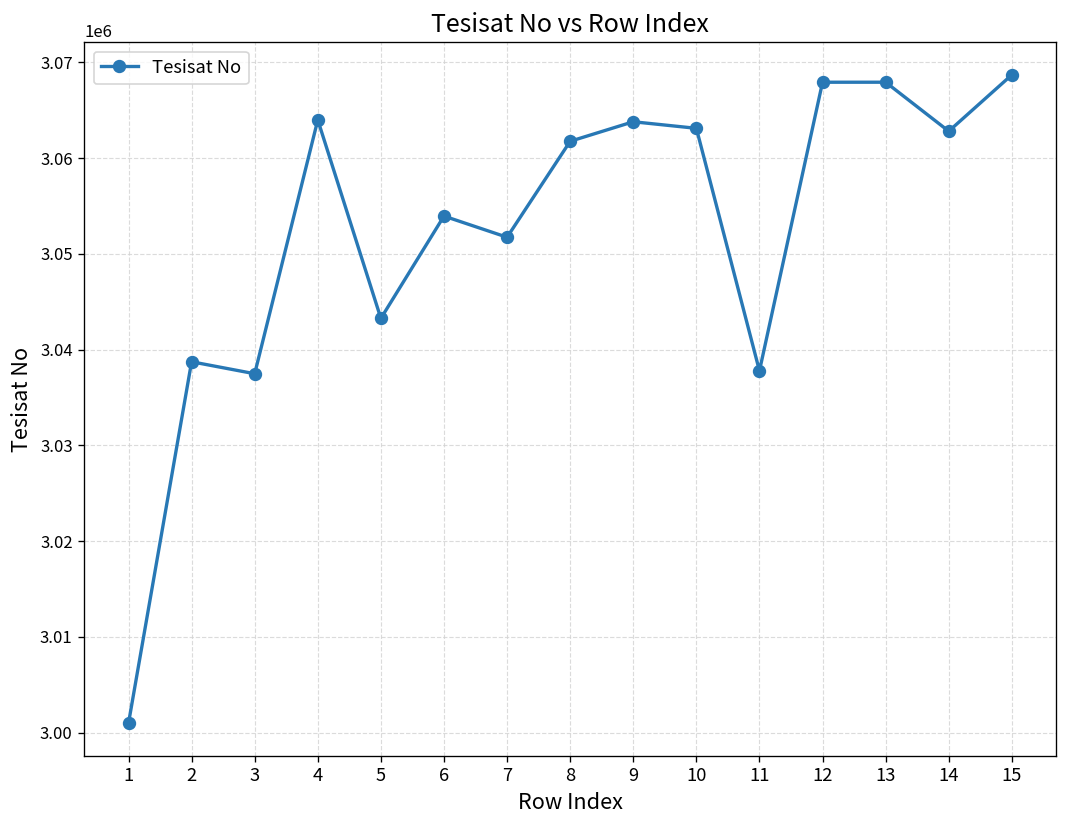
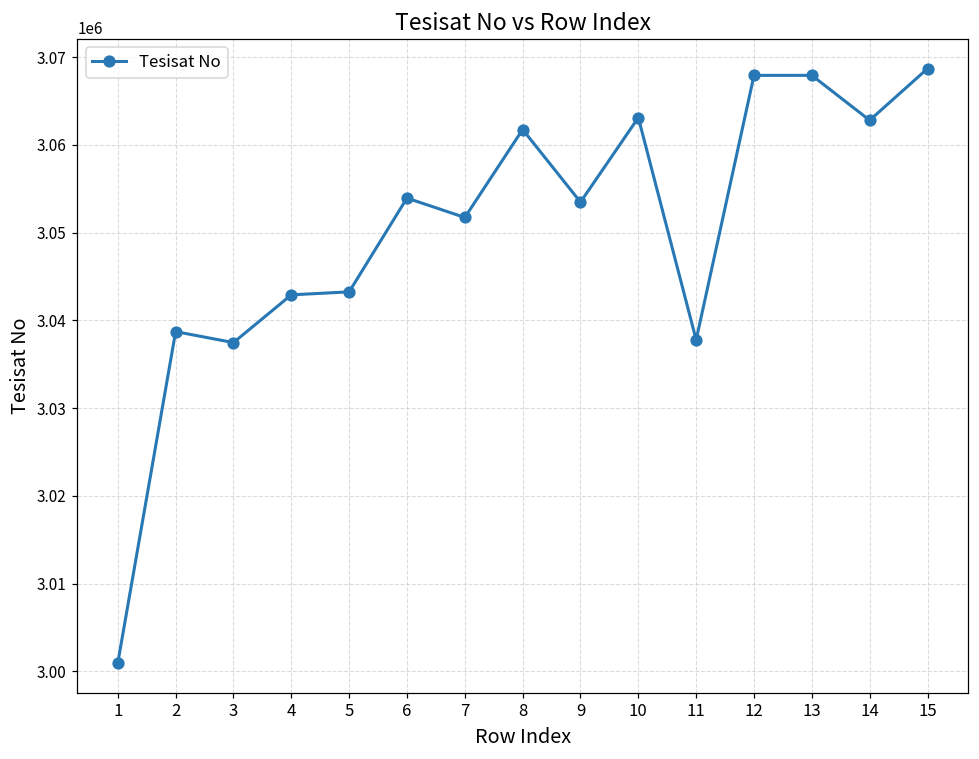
4: 3064000 -> 3043000
9: 3064000 -> 3053000
